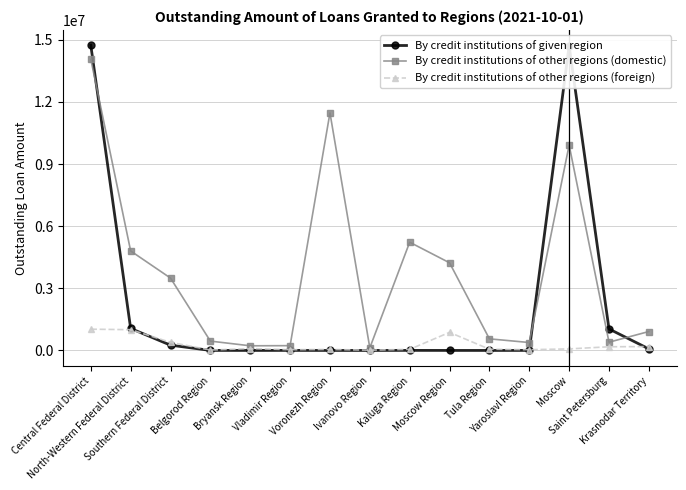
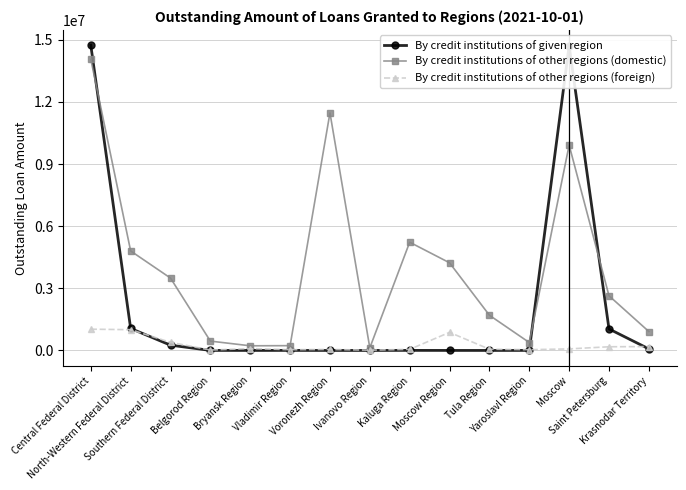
By credit institutions of other regions (domestic), Tula Region: 600000 -> 1700000
By credit institutions of other regions (domestic), Saint Petersburg: 400000 -> 2600000
